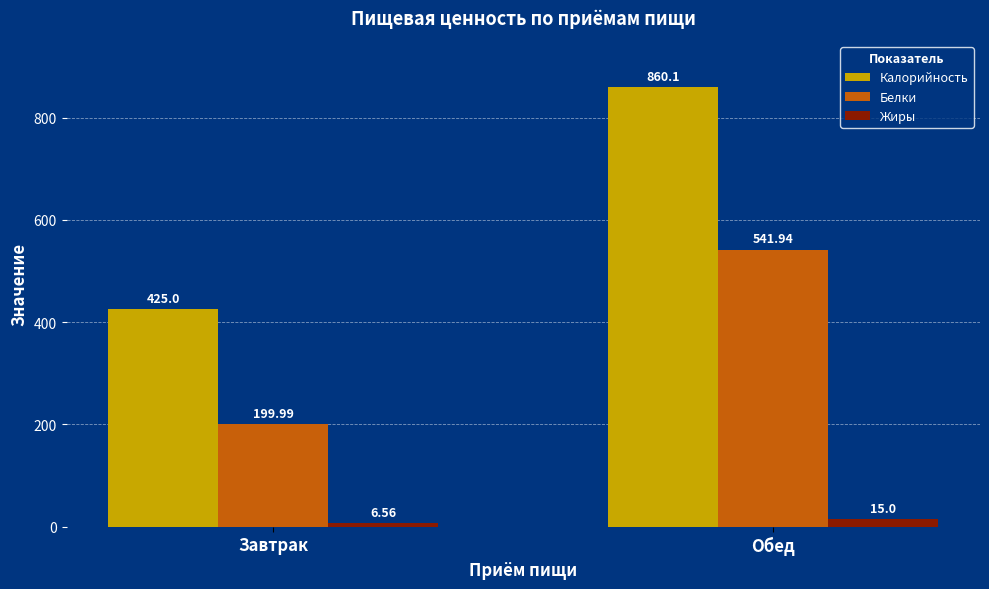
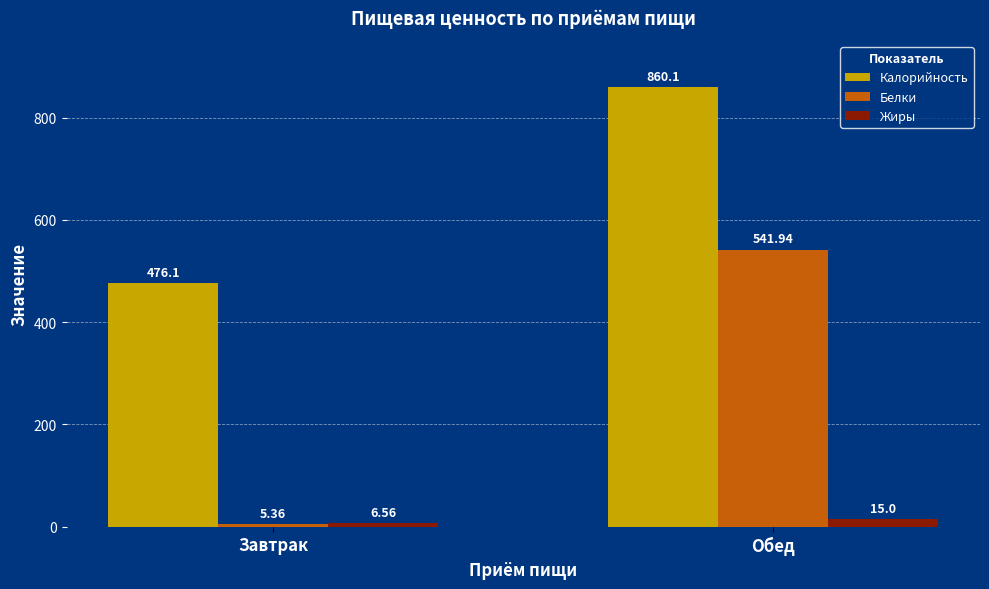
Калорийность, Завтрак: 425.0 -> 476.1
Белки, Завтрак: 199.99 -> 5.36
